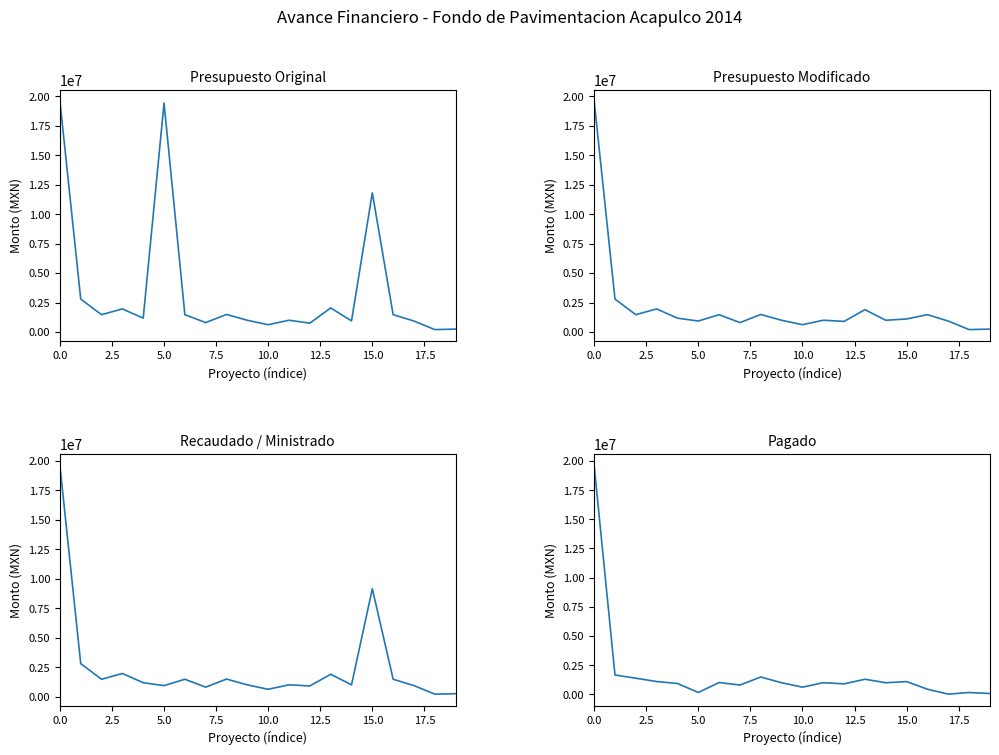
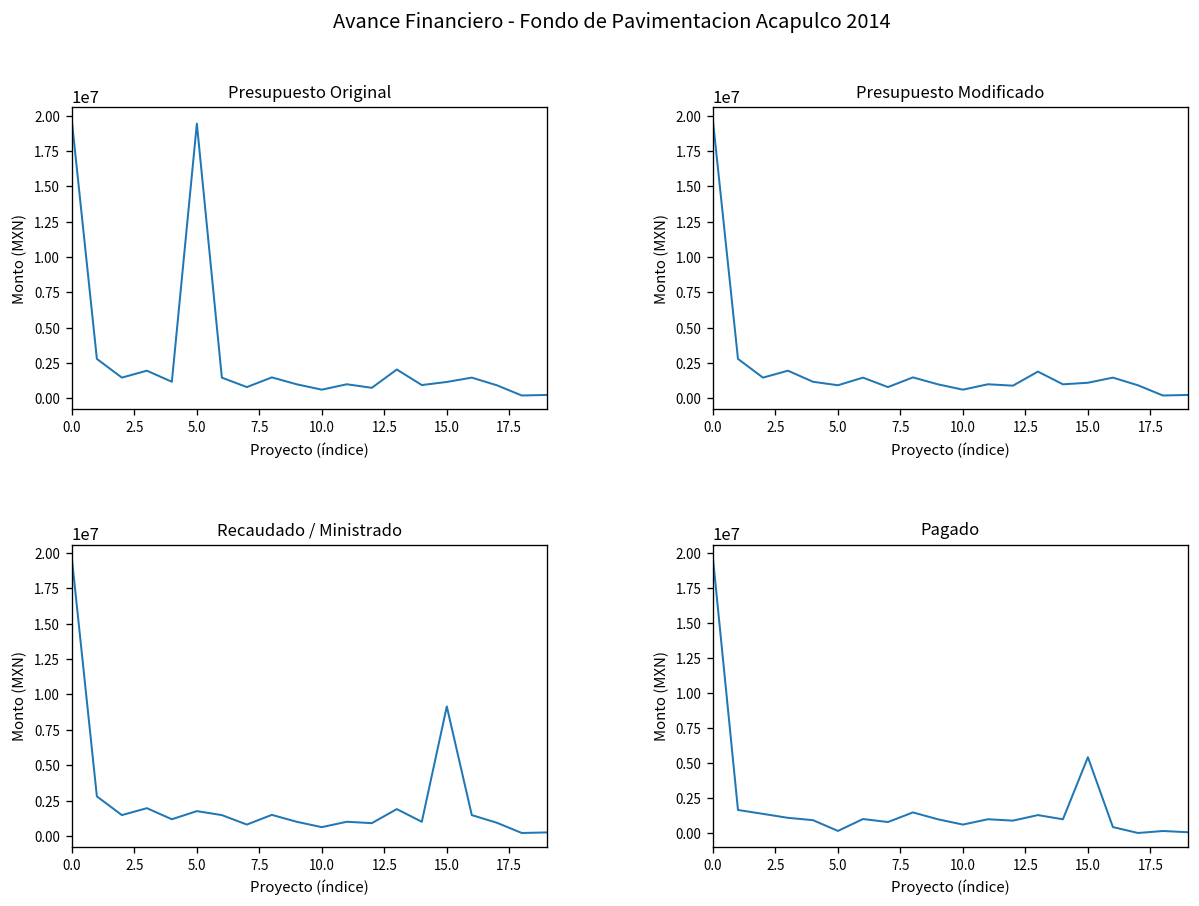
Presupuesto Original, 15.0: 11800000 -> 1200000
Recaudado / Ministrado, 5.0: 900000 -> 1800000
Pagado, 15.0: 1100000 -> 5400000
